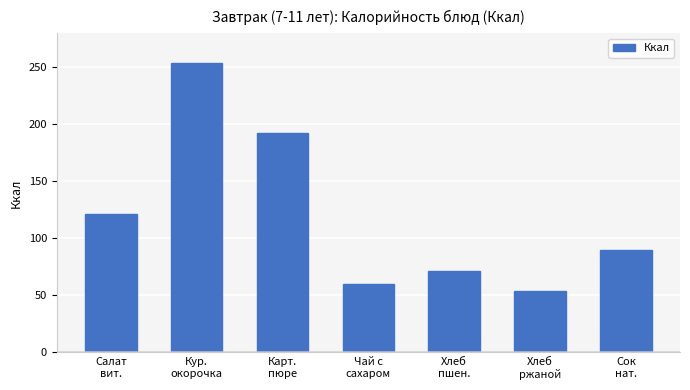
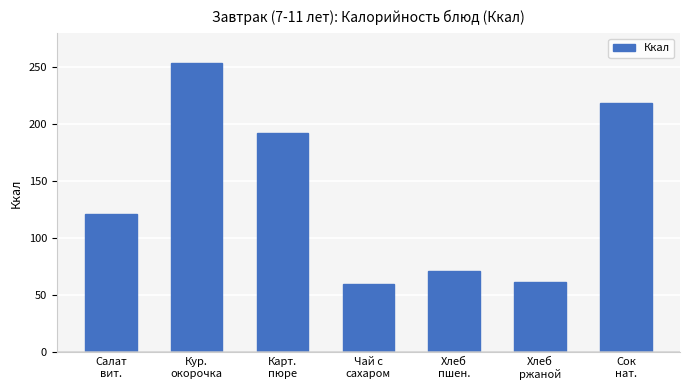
Хлеб ржаной: 54 -> 62
Сок нат.: 90 -> 219
